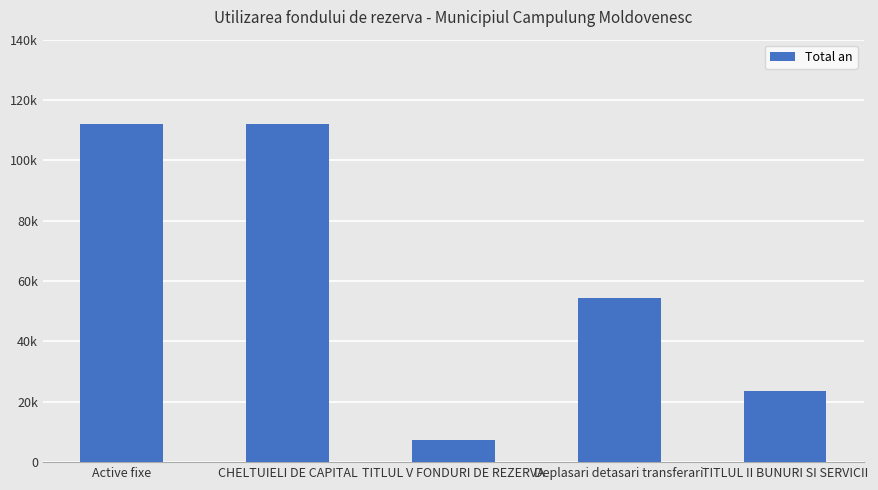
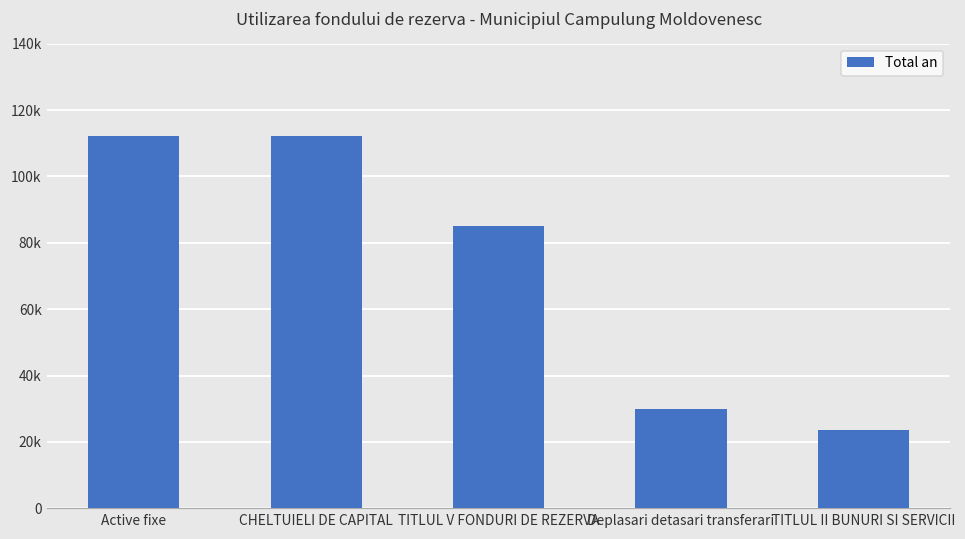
TITLUL V FONDURI DE REZERVA: 7000 -> 85000
Deplasari detasari transferari: 54000 -> 30000
